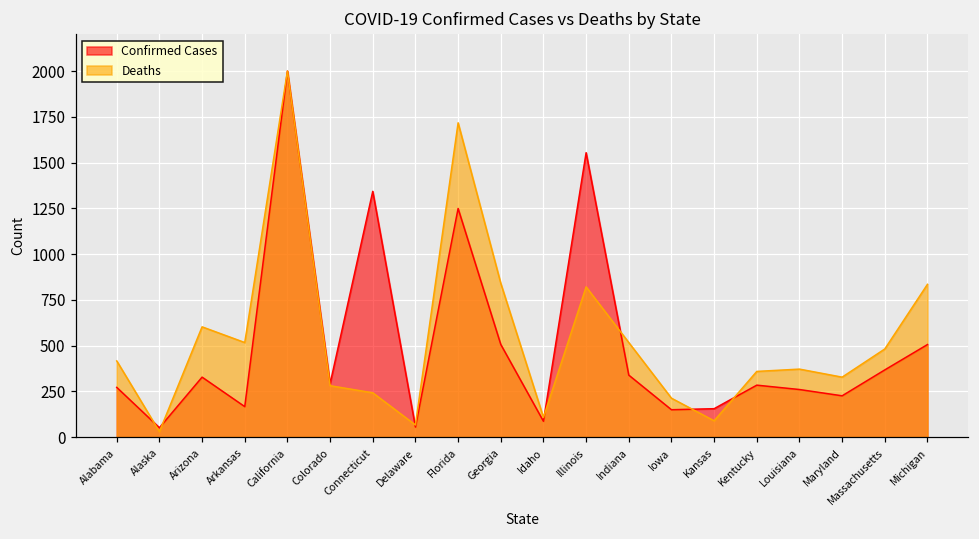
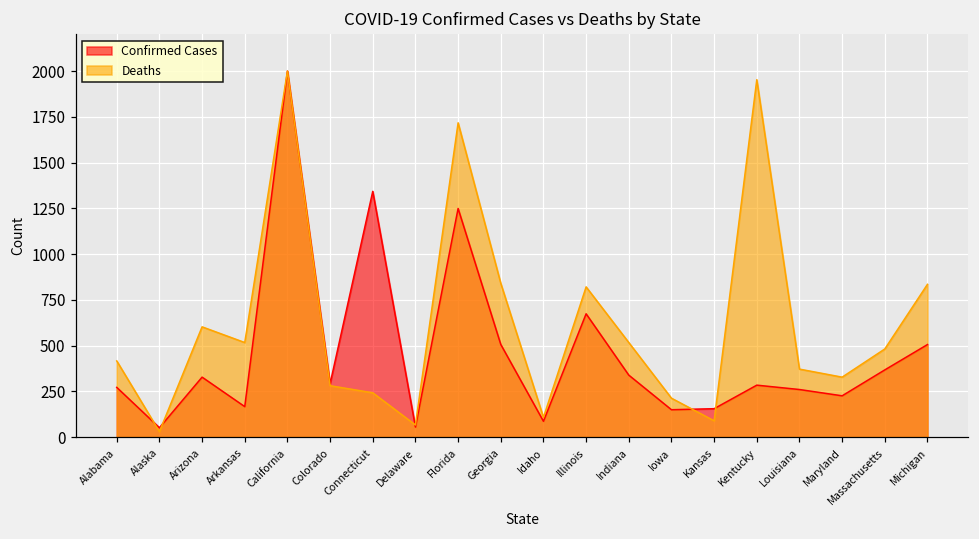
Confirmed Cases, Illinois: 1550 -> 670
Deaths, Kentucky: 360 -> 1950
